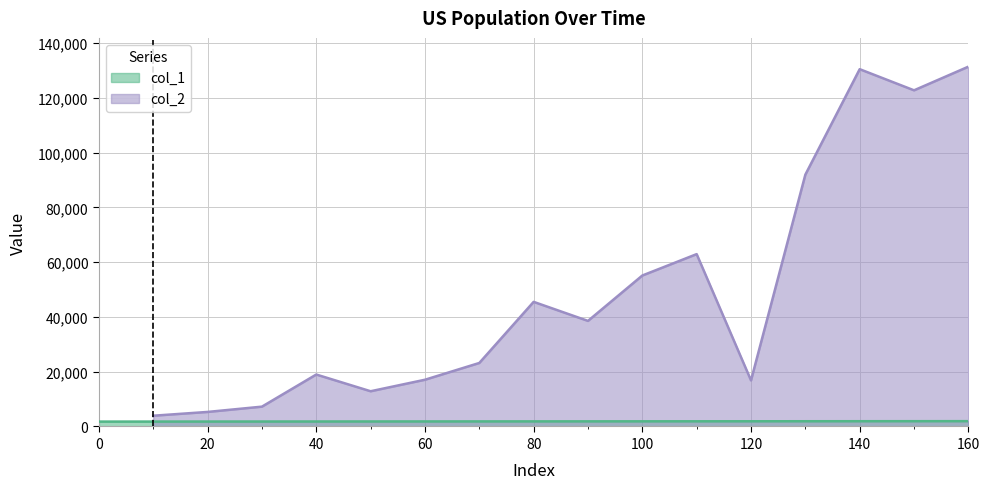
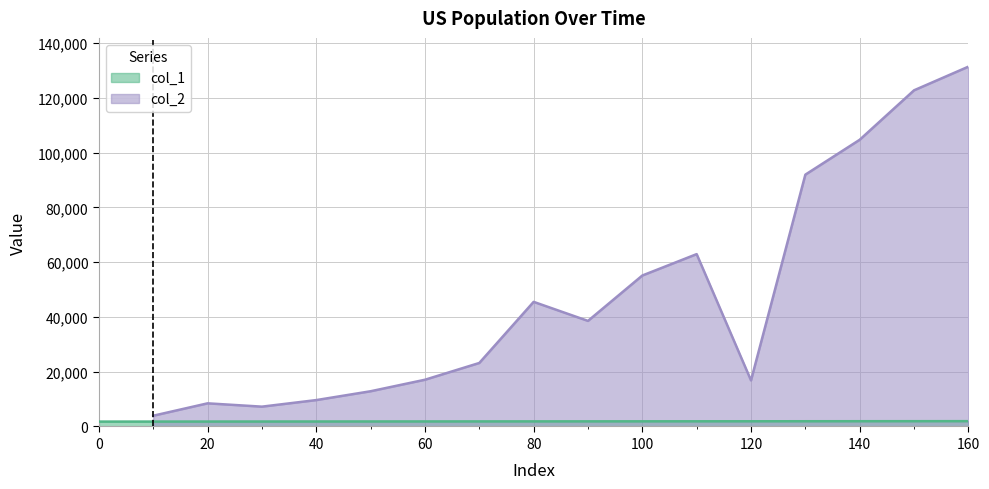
col_2, 20: 5,000 -> 8,000
col_2, 40: 19,000 -> 10,000
col_2, 140: 130,000 -> 105,000
